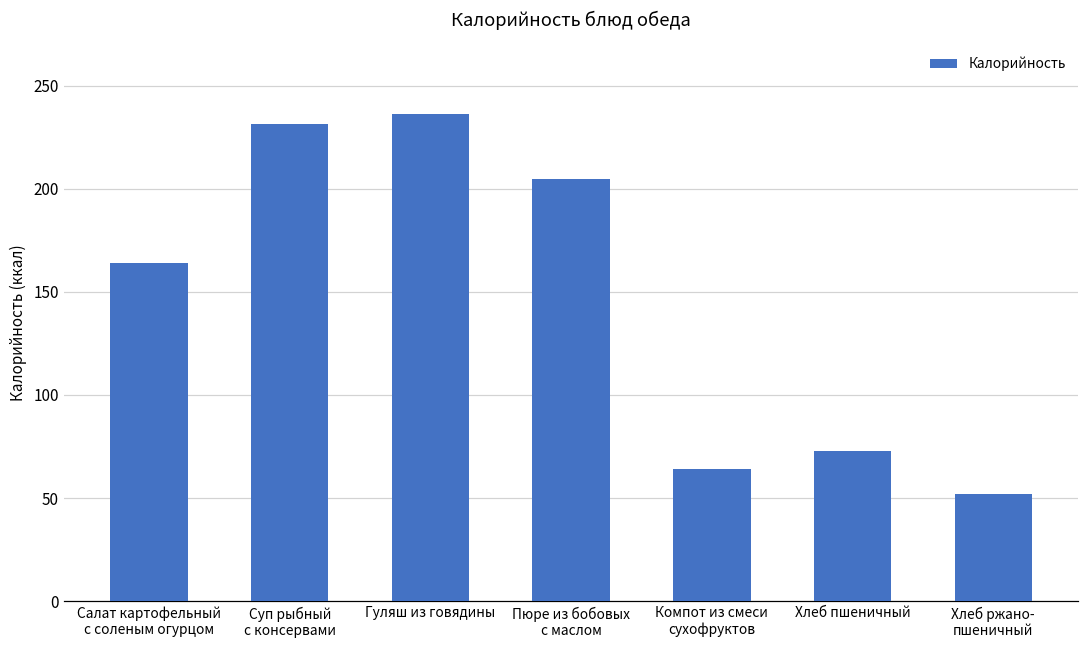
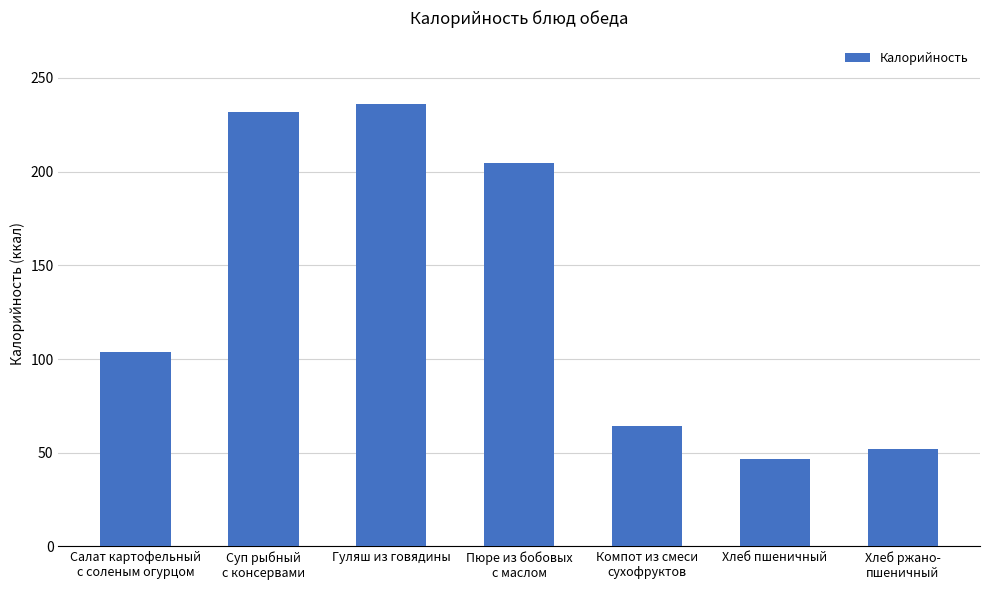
Салат картофельный с соленым огурцом: 164 -> 104
Хлеб пшеничный: 73 -> 47
